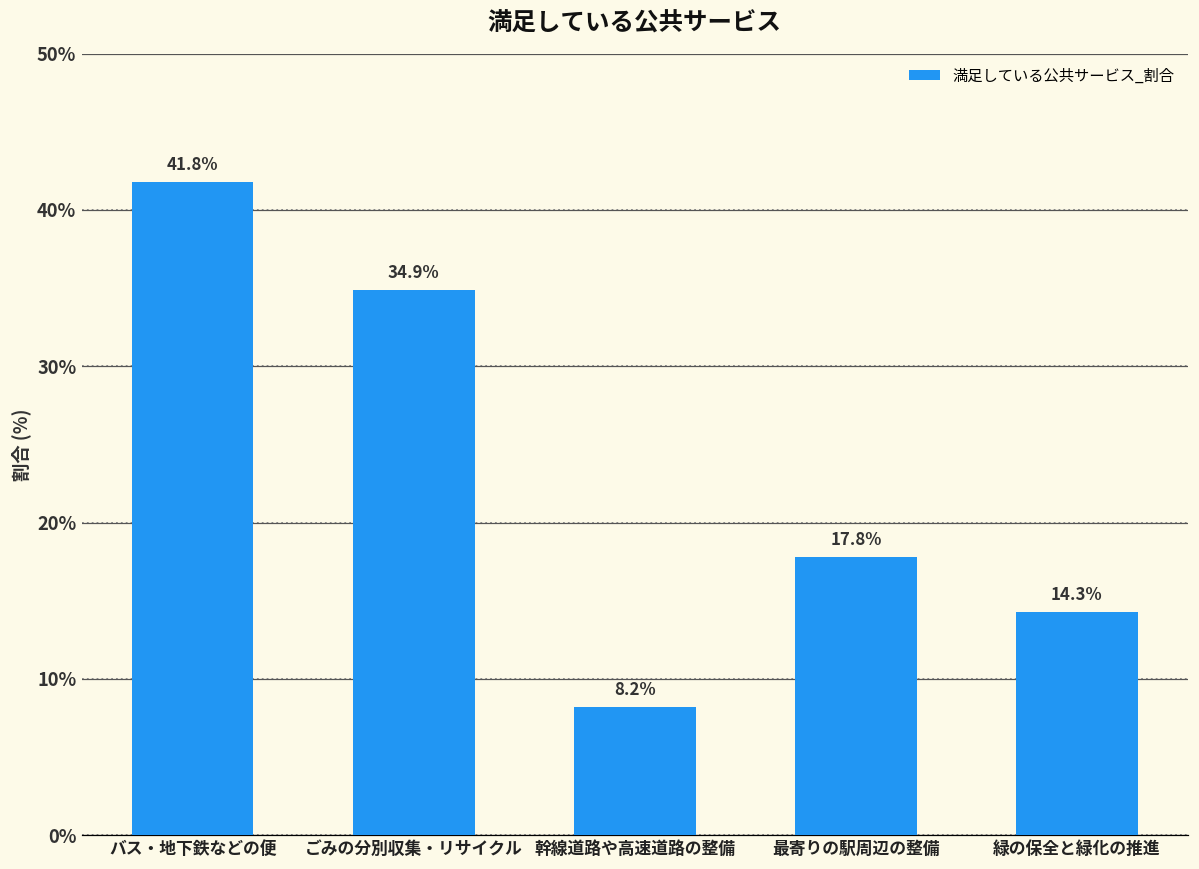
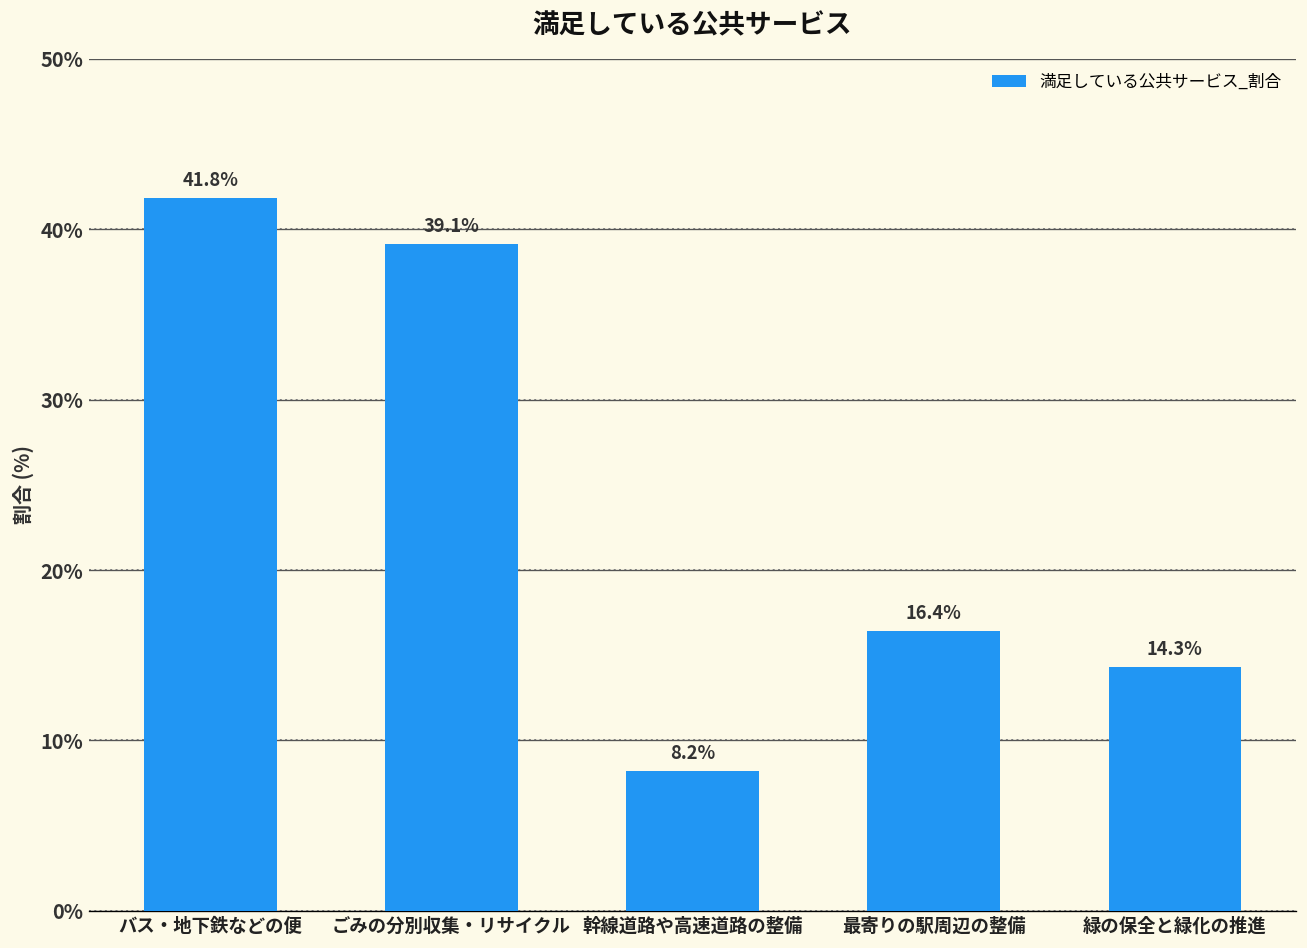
ごみの分別収集・リサイクル: 34.9% -> 39.1%
最寄りの駅周辺の整備: 17.8% -> 16.4%
